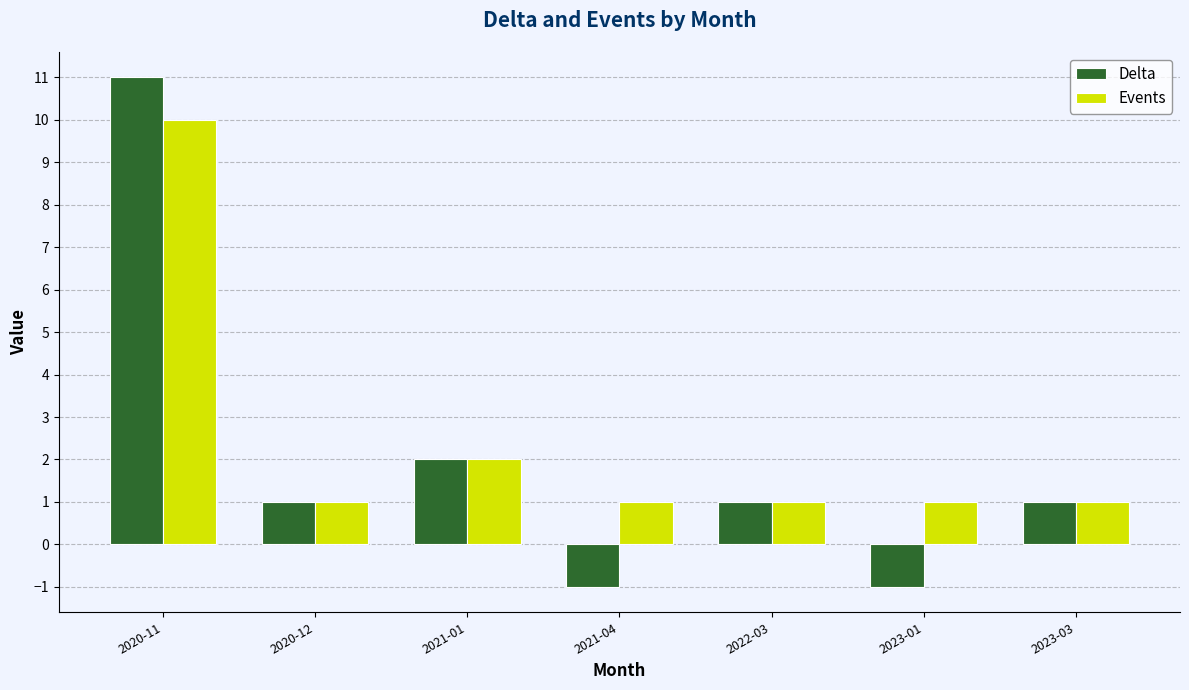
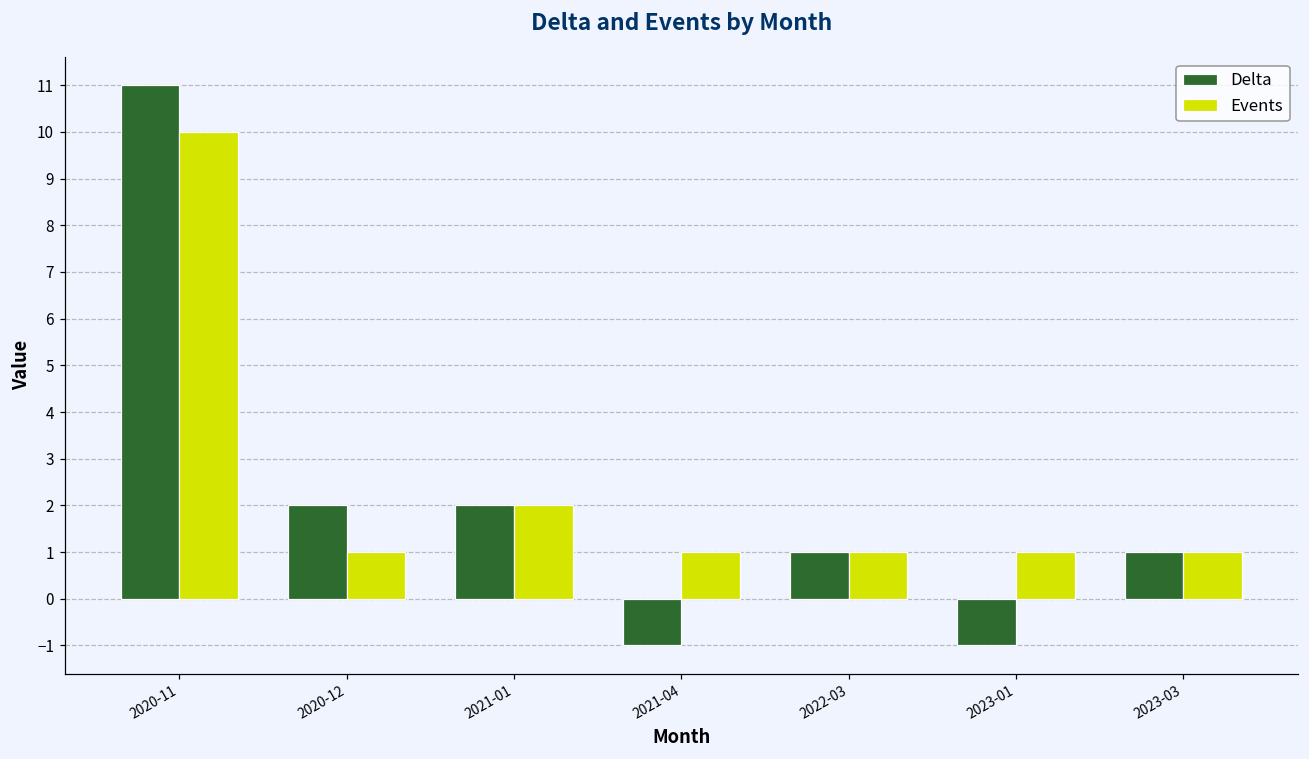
Delta, 2020-12: 1 -> 2
